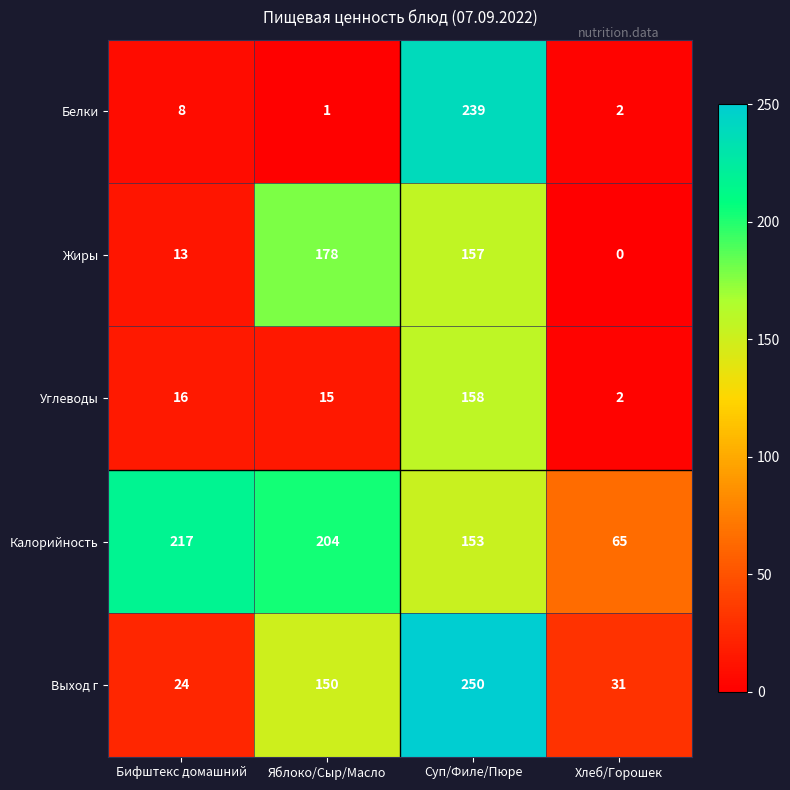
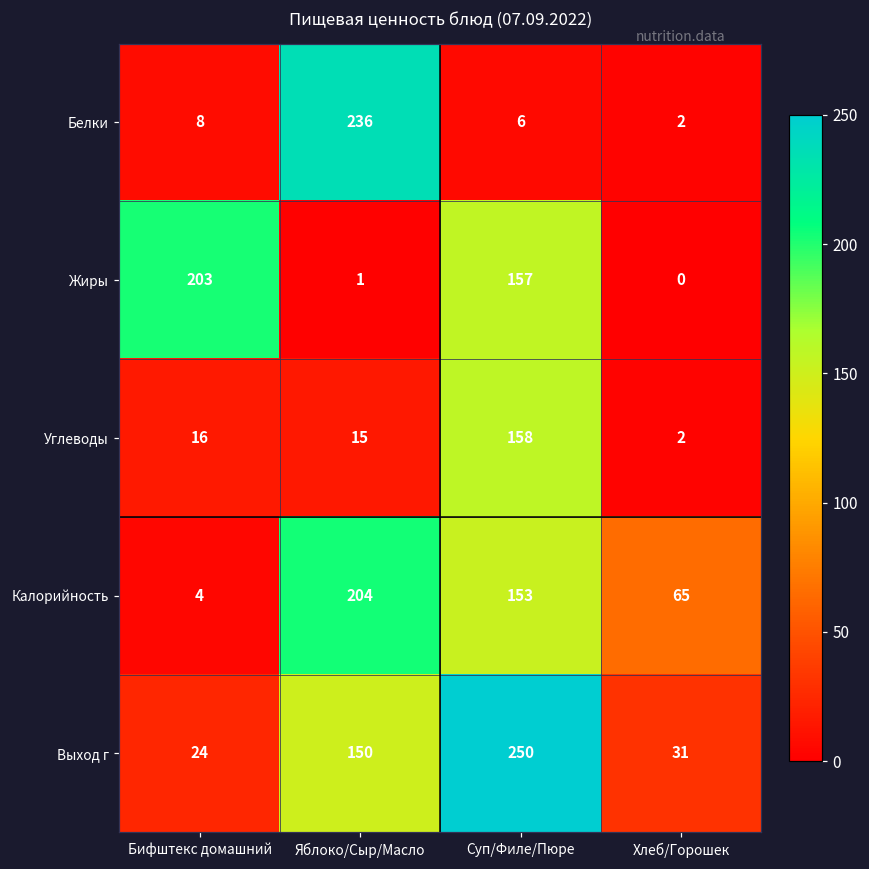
Белки, Яблоко/Сыр/Масло: 1 -> 236
Белки, Суп/Филе/Пюре: 239 -> 6
Жиры, Бифштекс домашний: 13 -> 203
Жиры, Яблоко/Сыр/Масло: 178 -> 1
Калорийность, Бифштекс домашний: 217 -> 4
